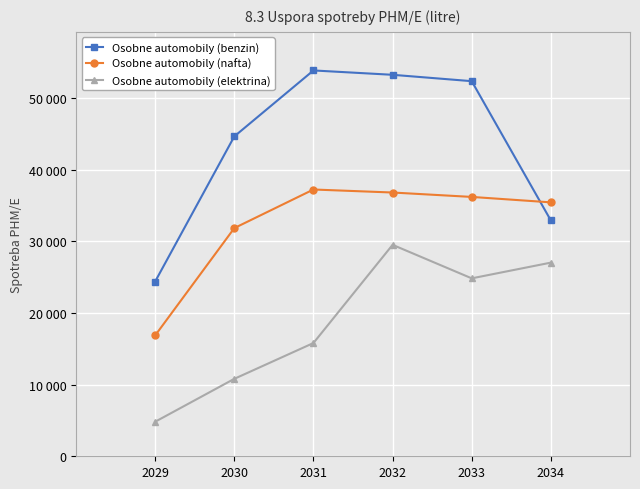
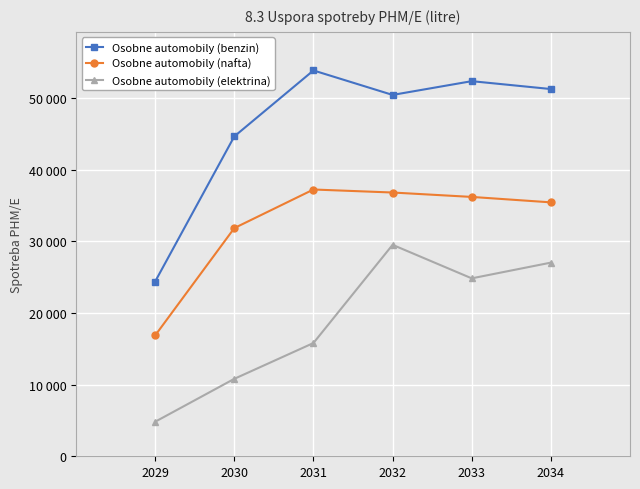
Osobne automobily (benzin), 2032: 53000 -> 50000
Osobne automobily (benzin), 2034: 33000 -> 51000
